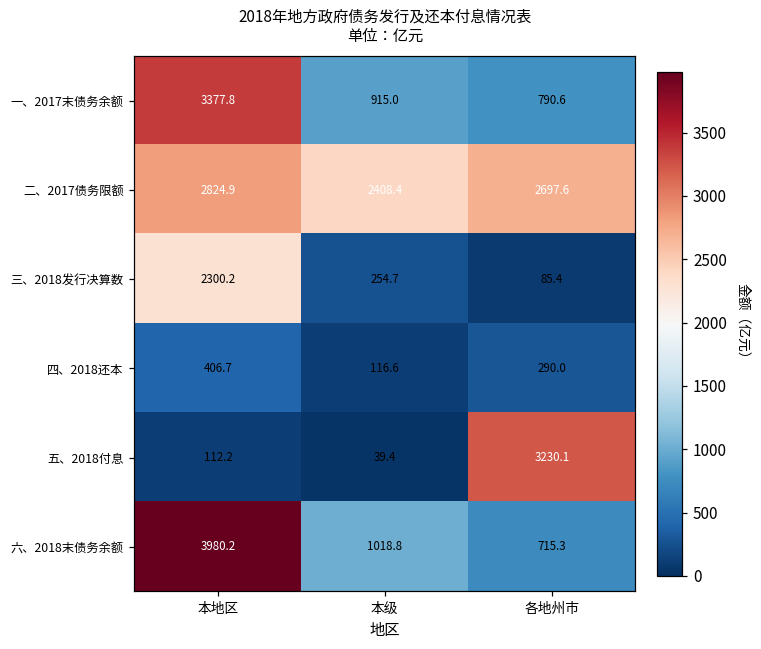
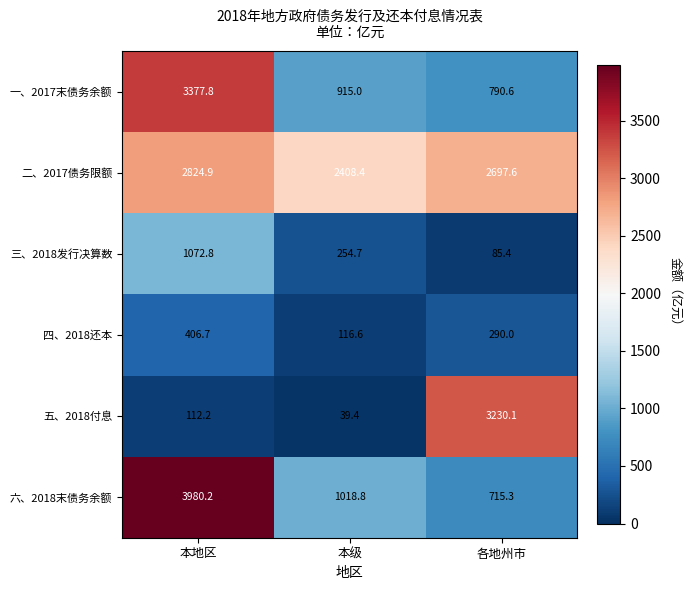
三、2018发行决算数, 本地区: 2300.2 -> 1072.8
